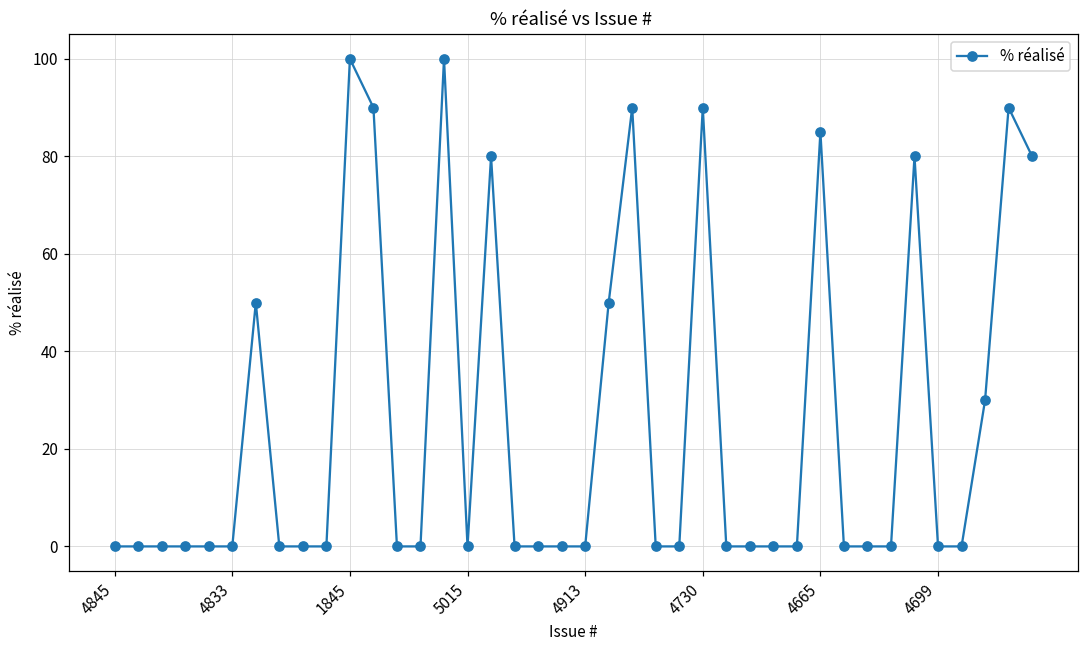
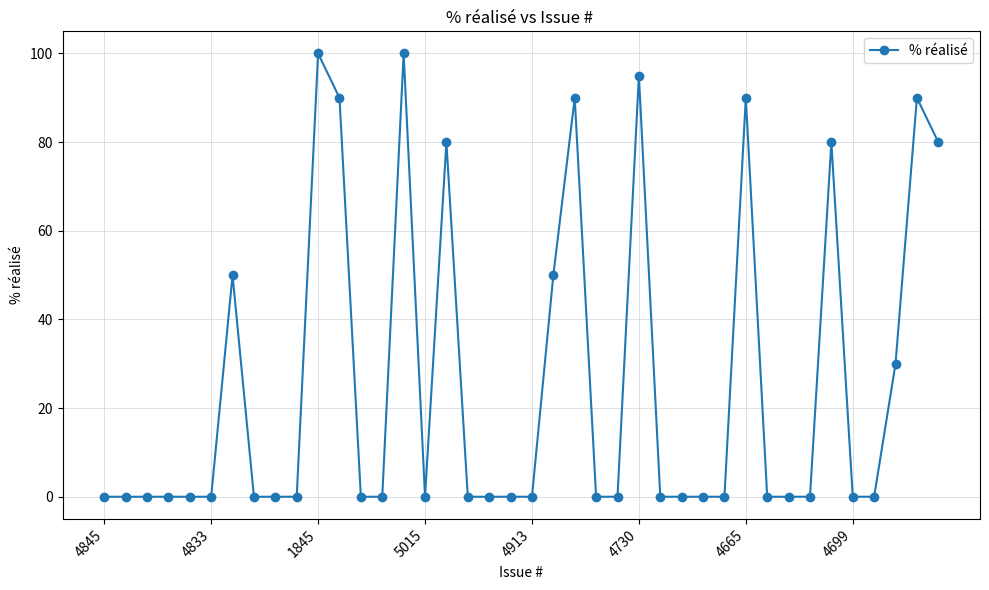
4730: 90 -> 95
4665: 85 -> 90
